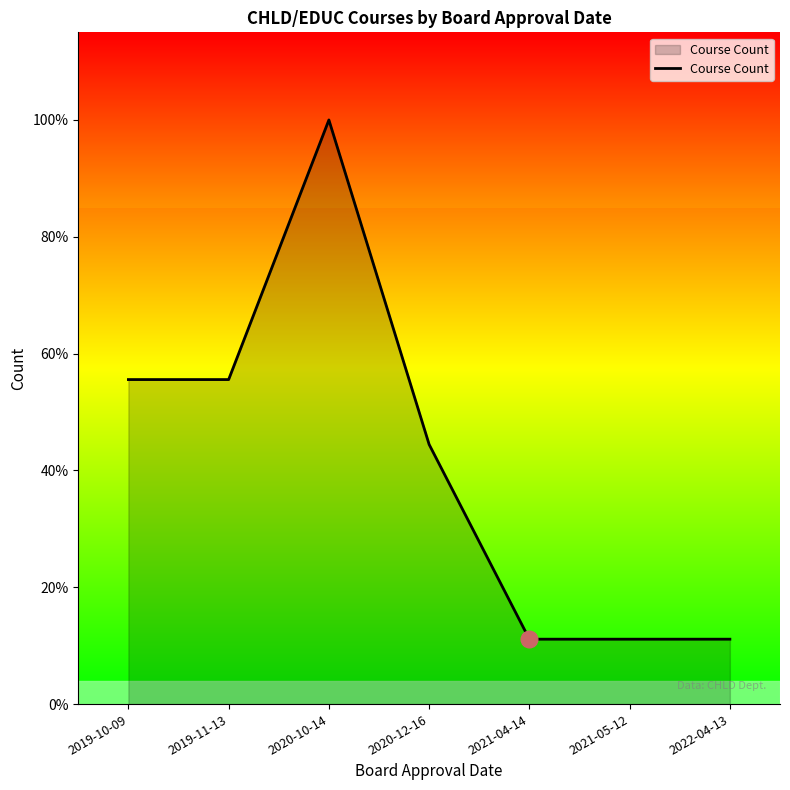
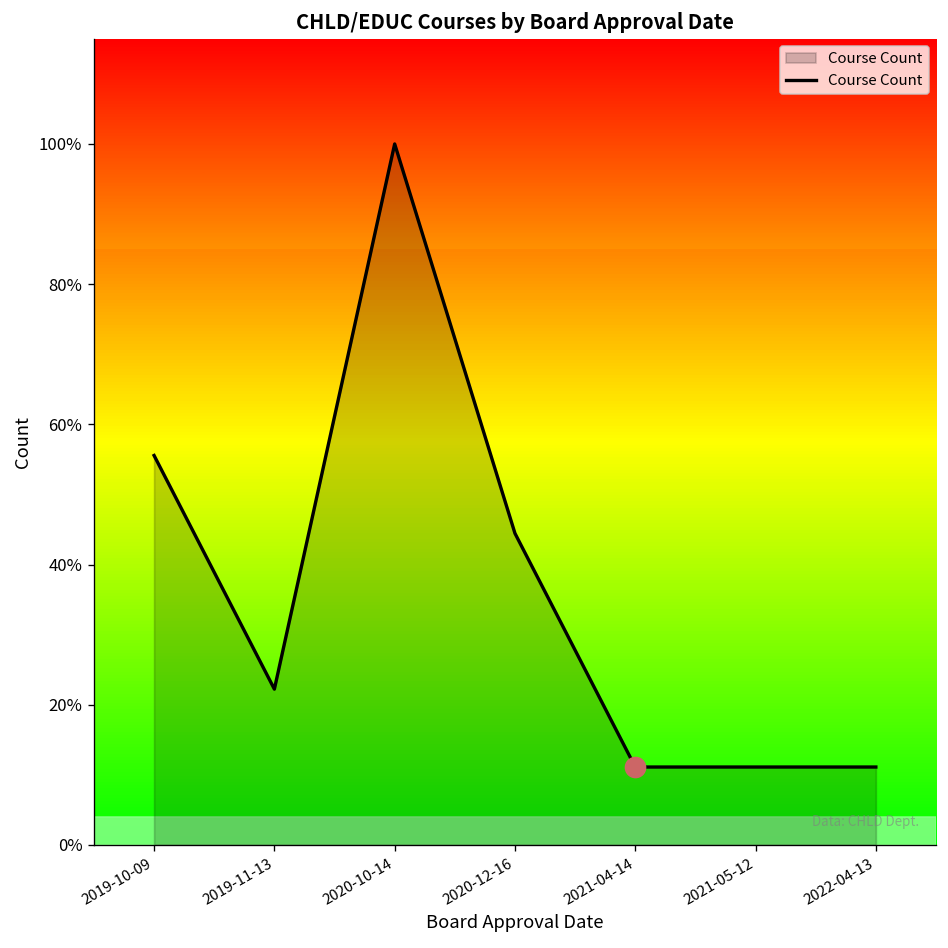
Course Count, 2019-11-13: 56% -> 22%
